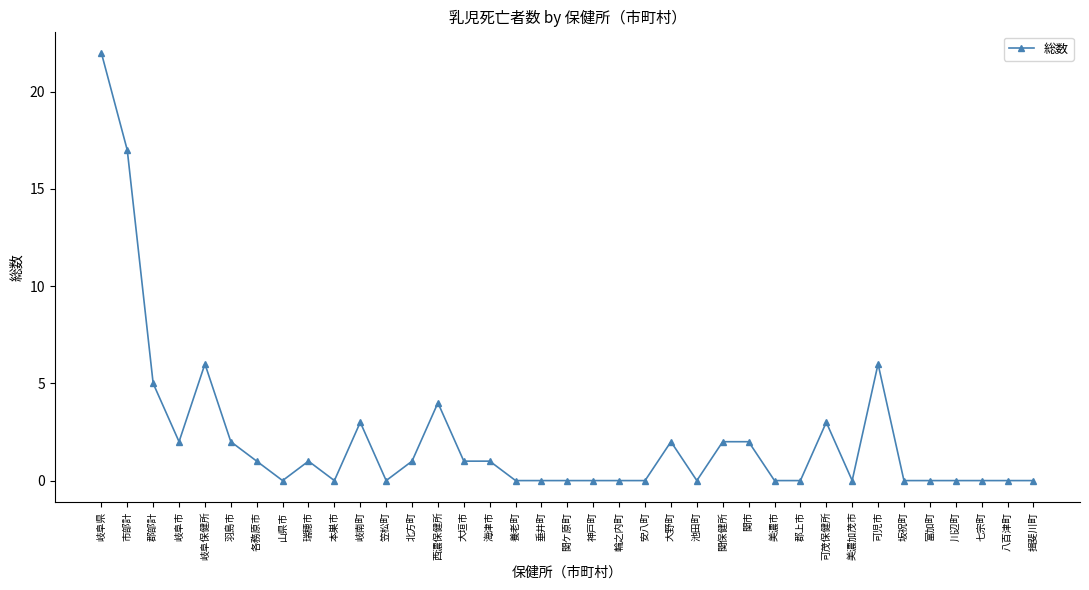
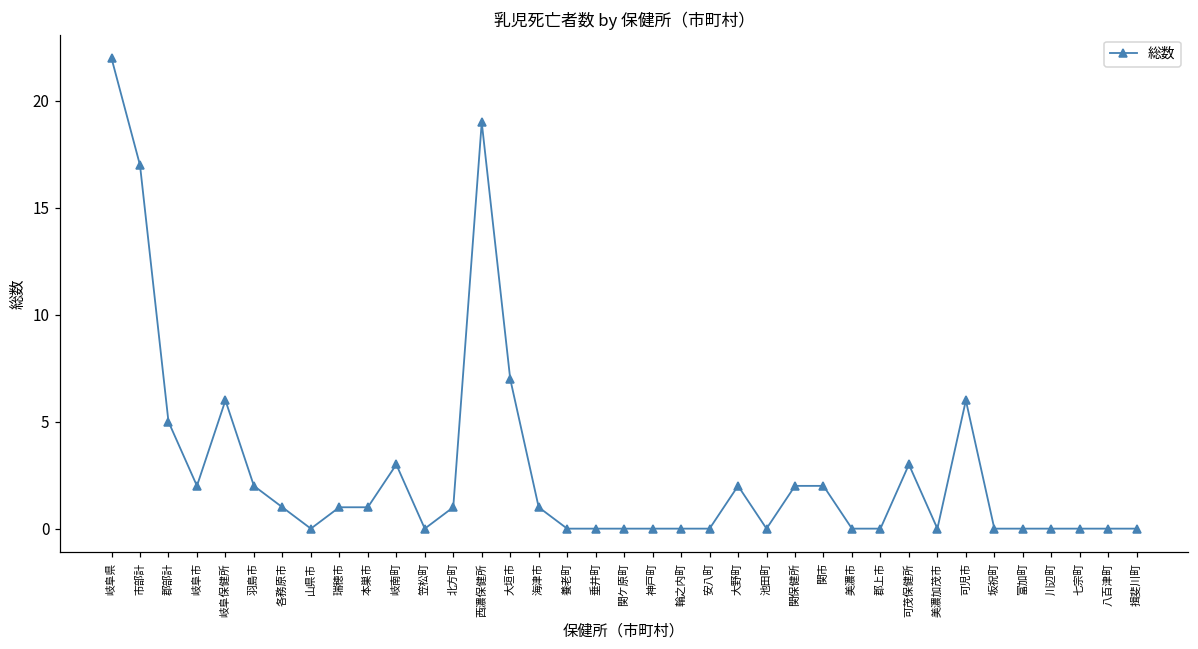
本巣市: 0 -> 1
西濃保健所: 4 -> 19
大垣市: 1 -> 7
